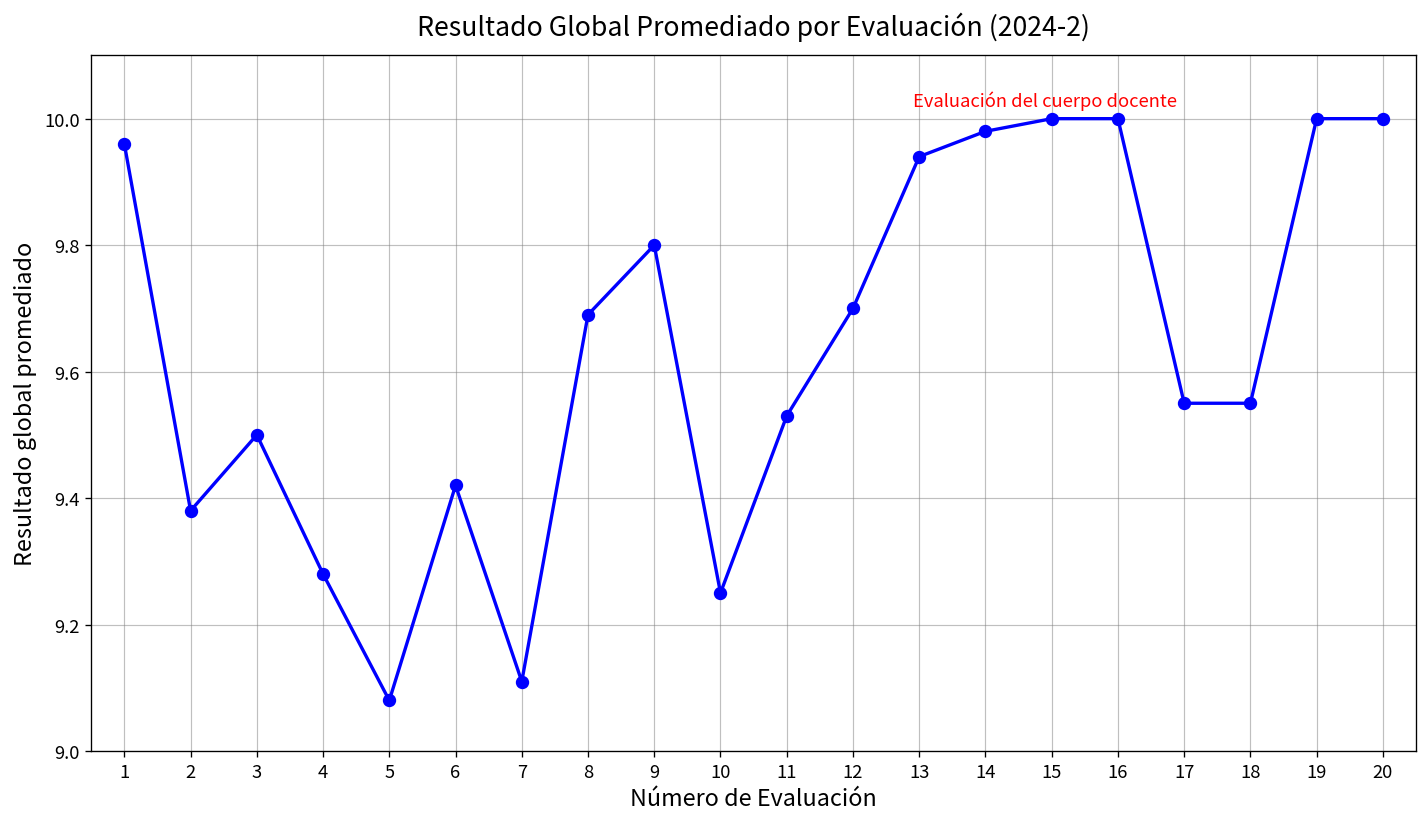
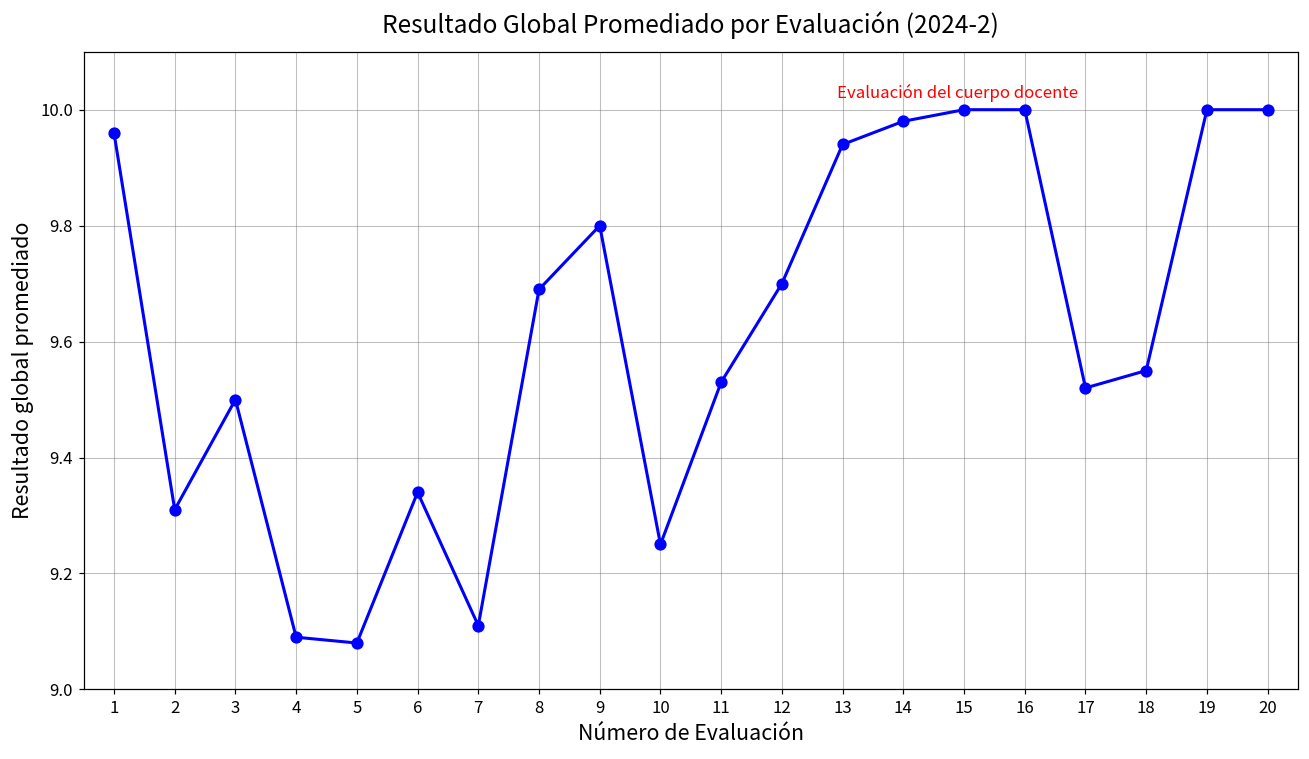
2: 9.38 -> 9.31
4: 9.28 -> 9.09
6: 9.42 -> 9.34
17: 9.55 -> 9.52
